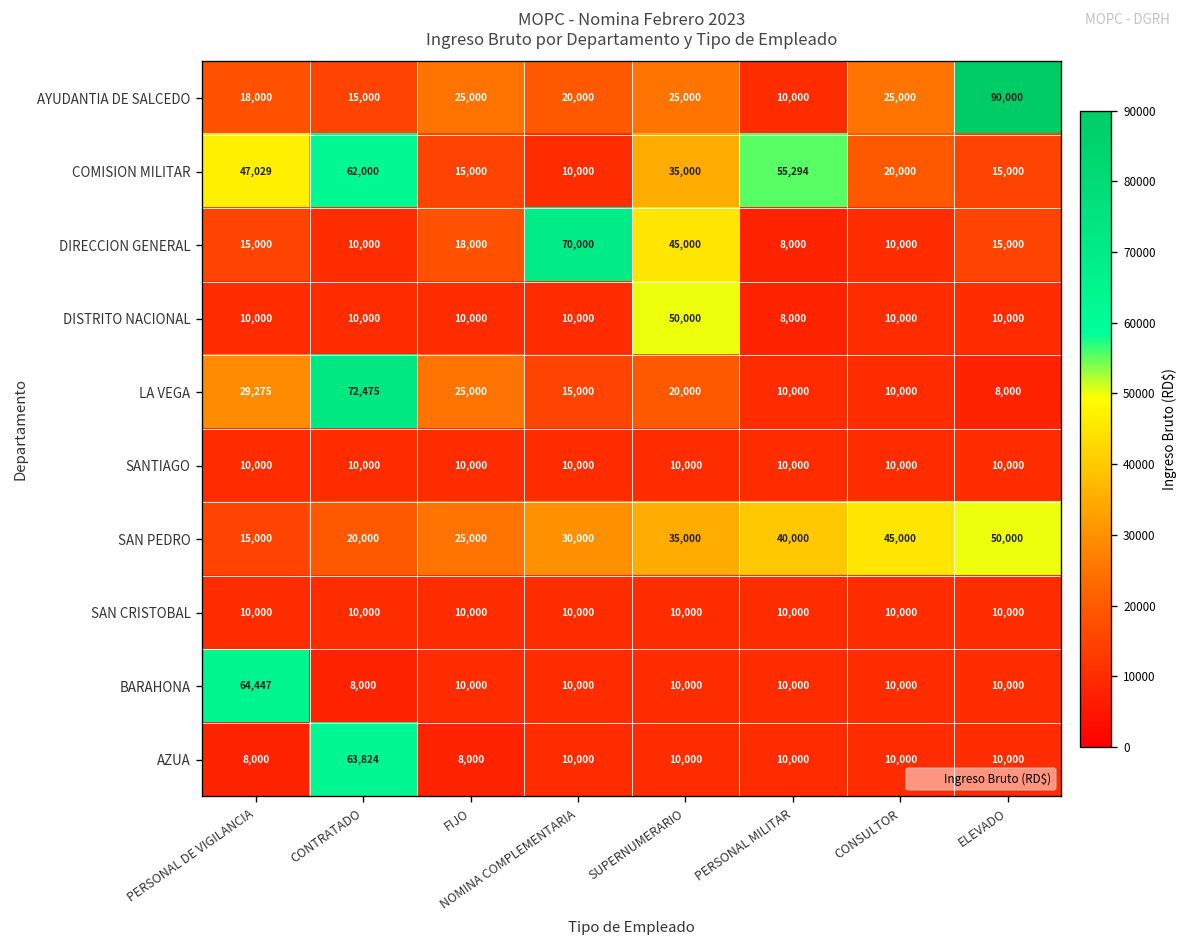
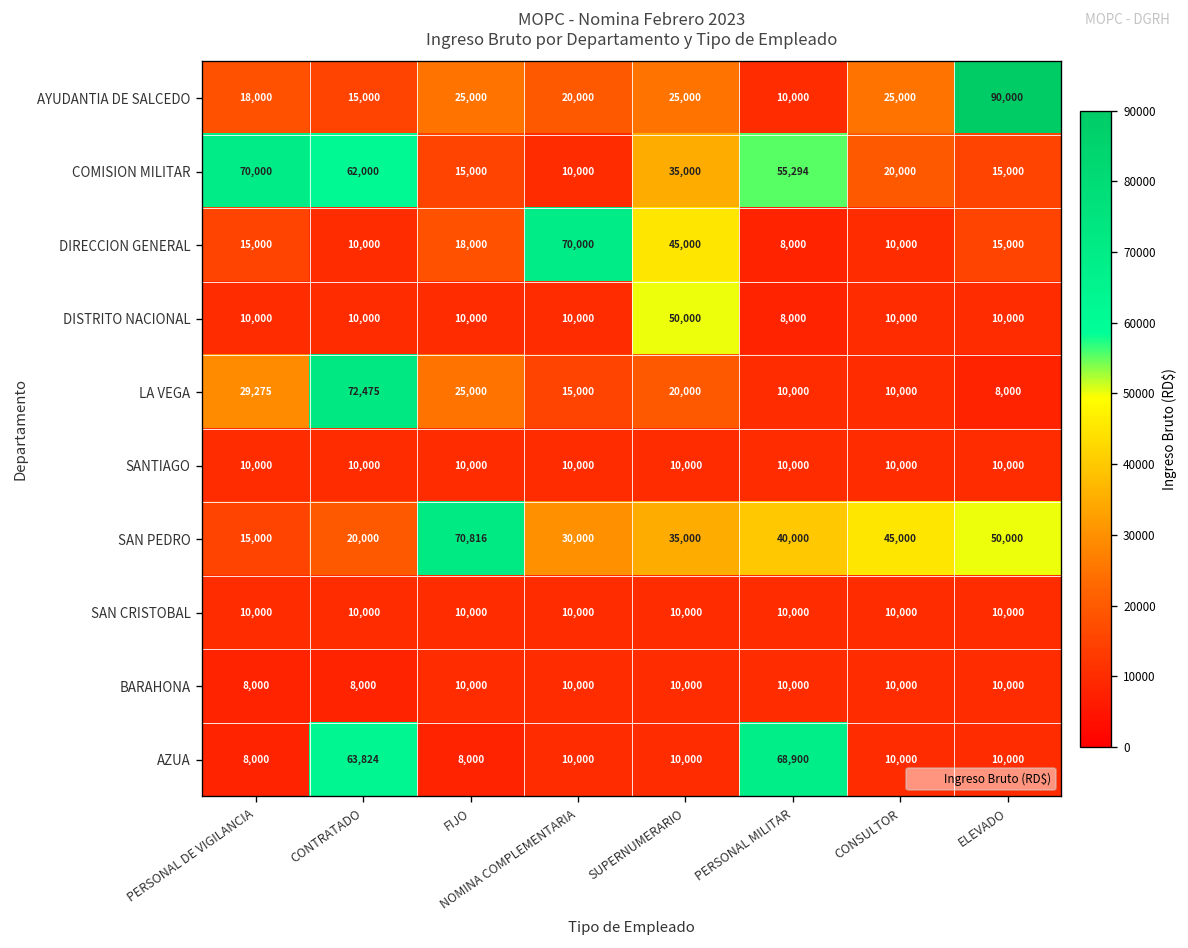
COMISION MILITAR, PERSONAL DE VIGILANCIA: 47,029 -> 70,000
SAN PEDRO, FIJO: 25,000 -> 70,816
BARAHONA, PERSONAL DE VIGILANCIA: 64,447 -> 8,000
AZUA, PERSONAL MILITAR: 10,000 -> 68,900
